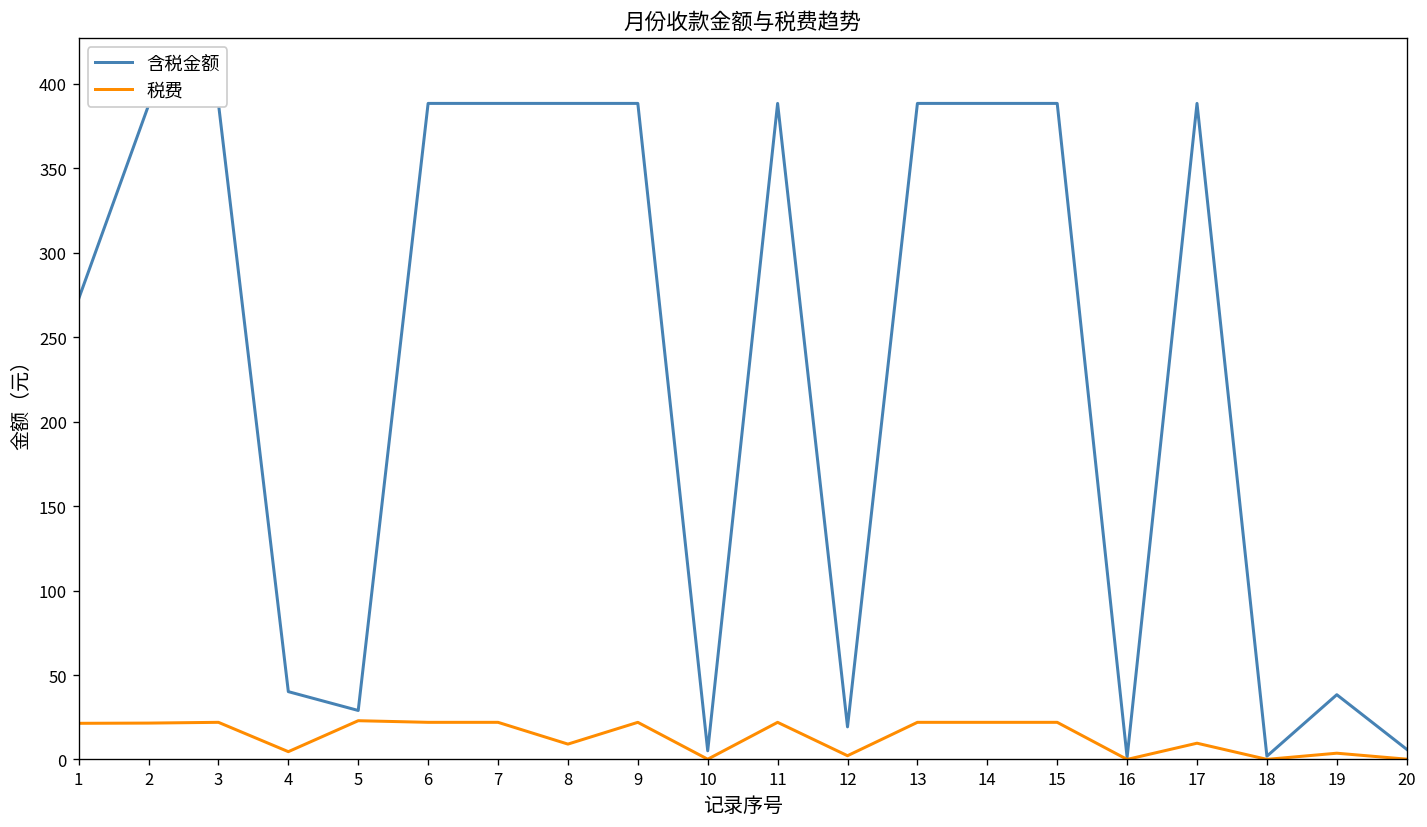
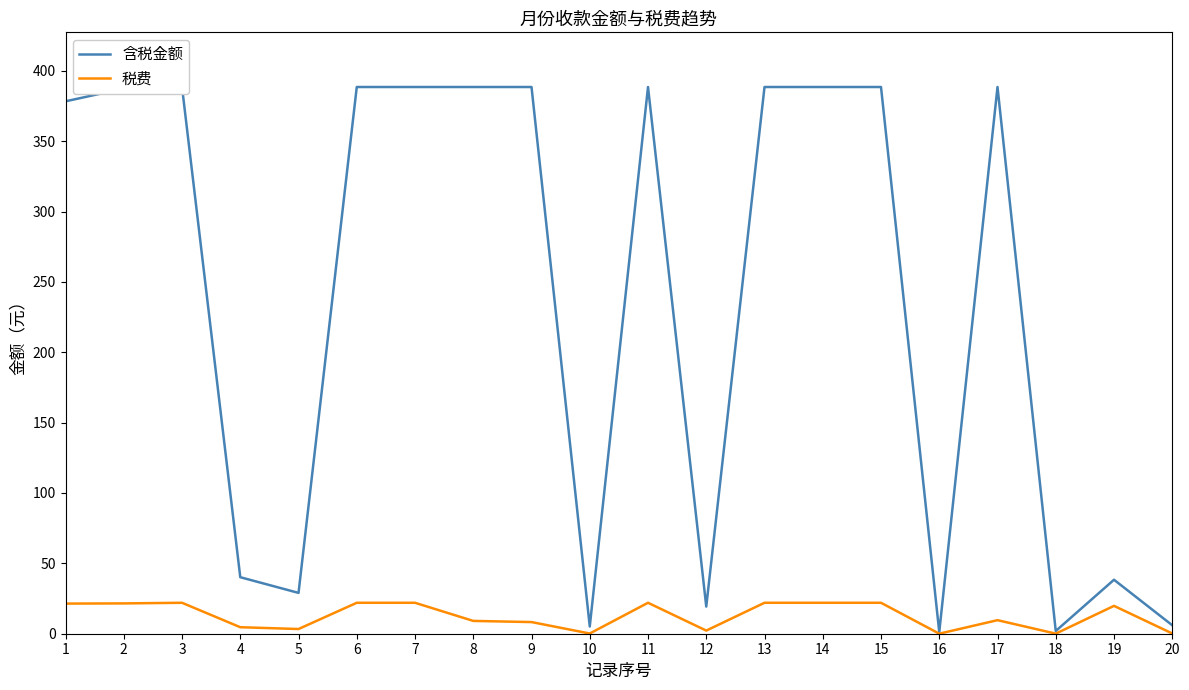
含税金额, 1: 273 -> 378
税费, 5: 23 -> 3
税费, 9: 22 -> 8
税费, 19: 4 -> 20
